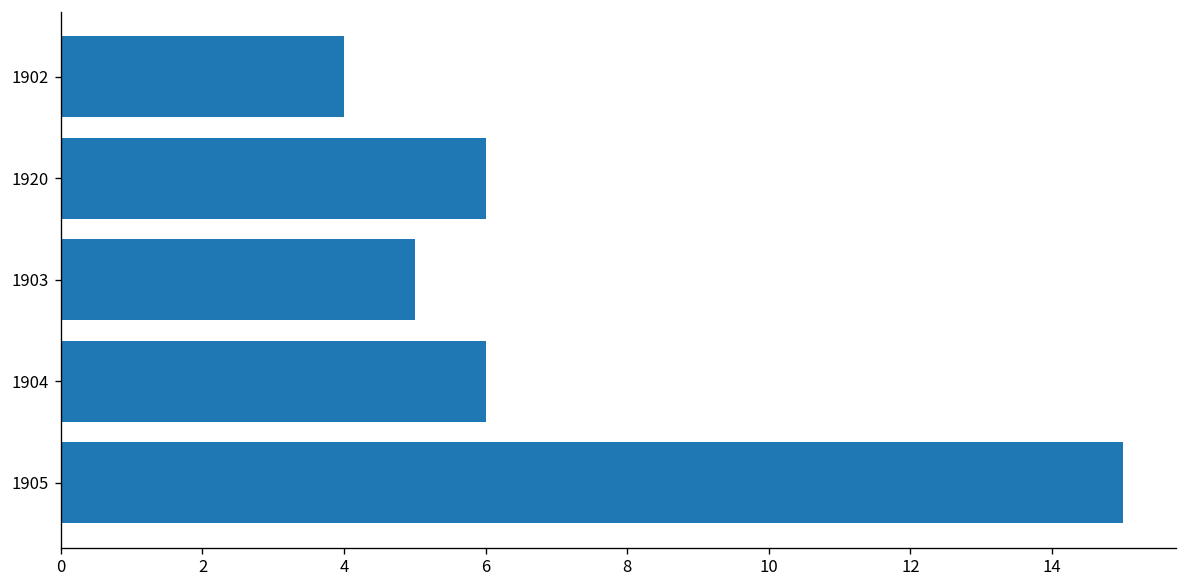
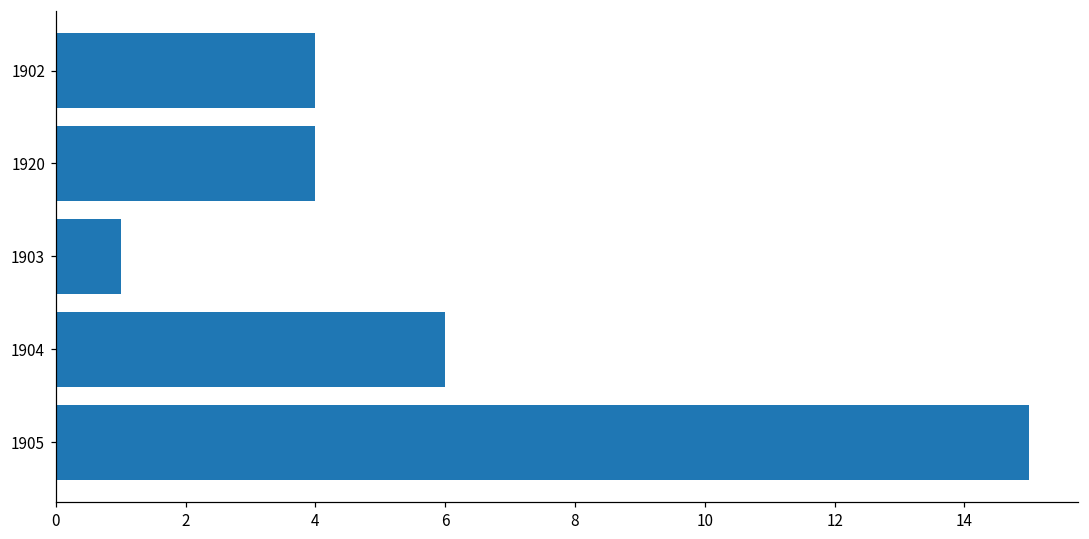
1920: 6 -> 4
1903: 5 -> 1
